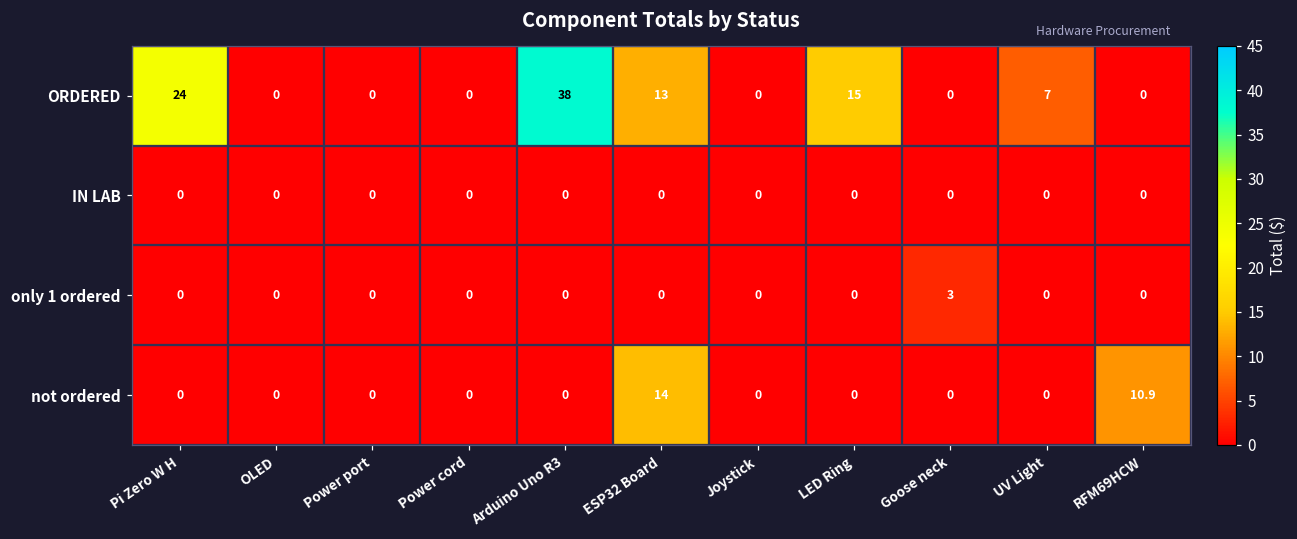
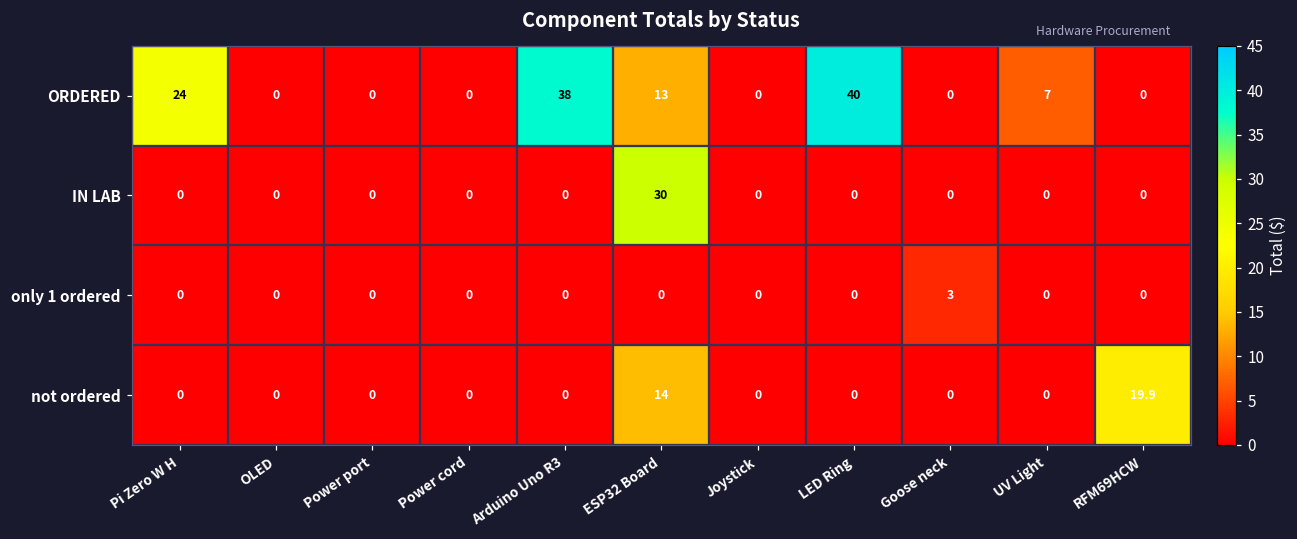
ORDERED, LED Ring: 15 -> 40
IN LAB, ESP32 Board: 0 -> 30
not ordered, RFM69HCW: 10.9 -> 19.9
